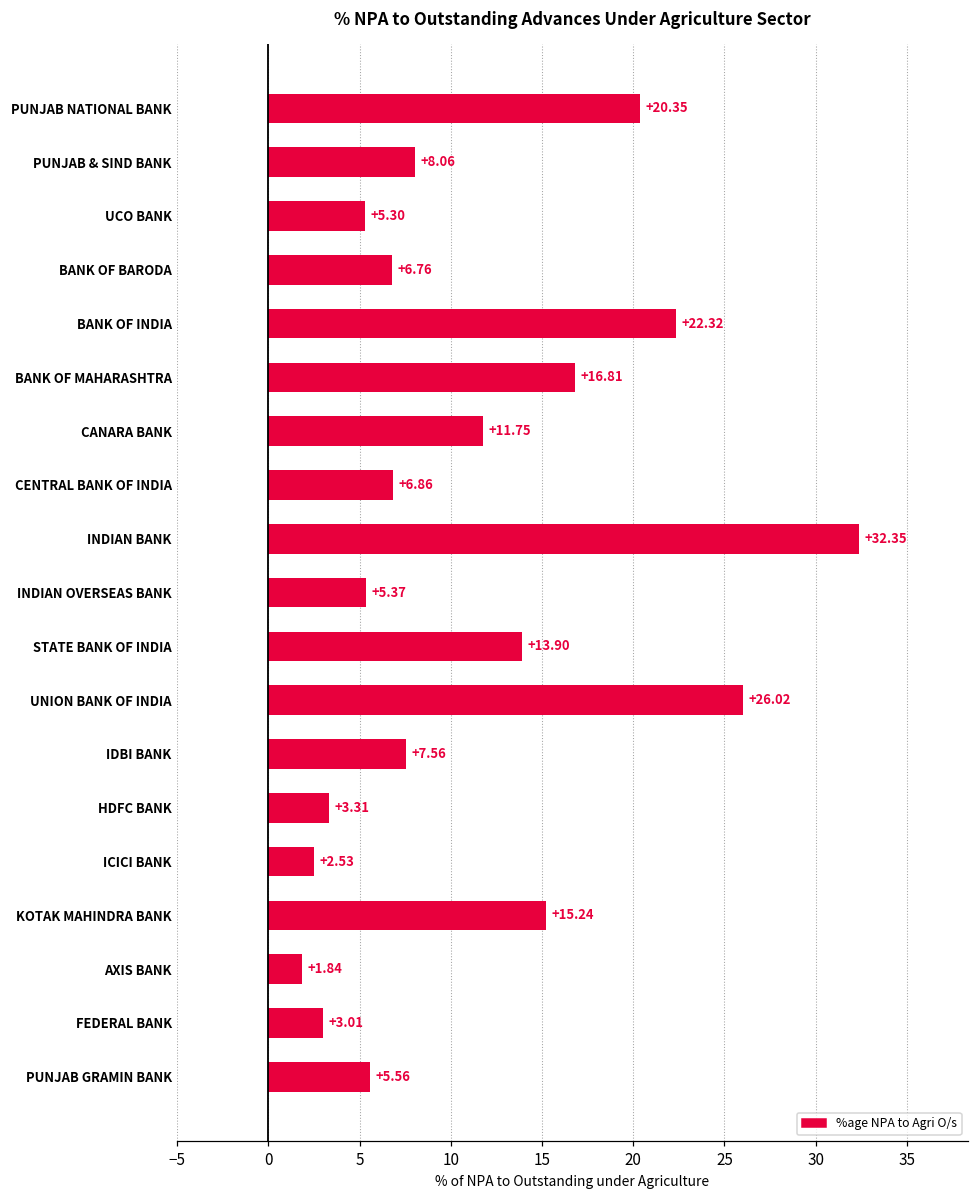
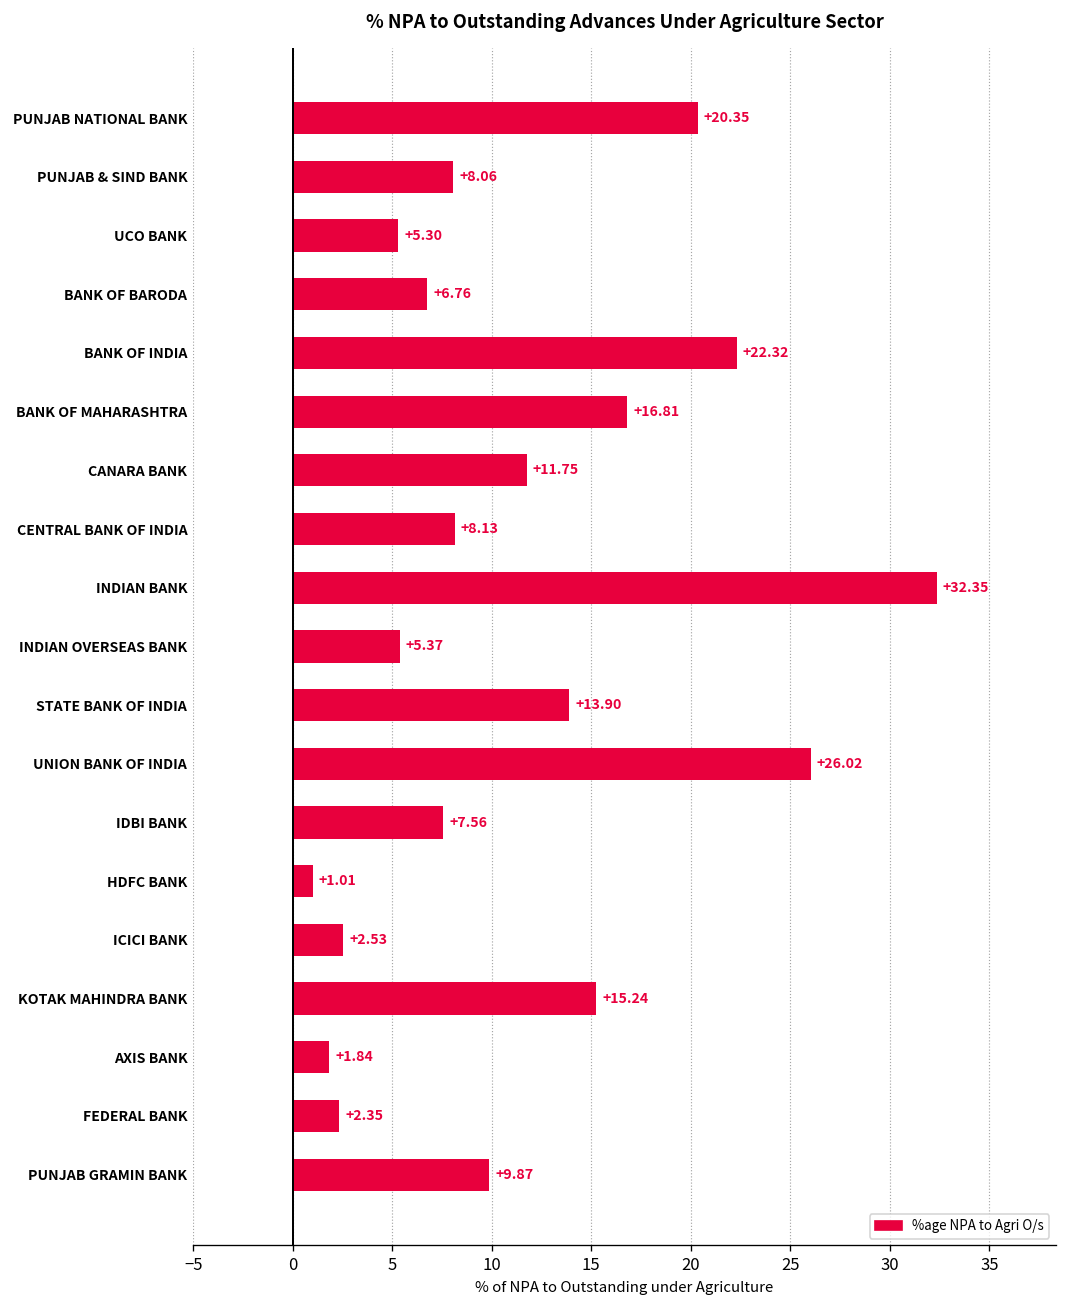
CENTRAL BANK OF INDIA: +6.86 -> +8.13
HDFC BANK: +3.31 -> +1.01
FEDERAL BANK: +3.01 -> +2.35
PUNJAB GRAMIN BANK: +5.56 -> +9.87
